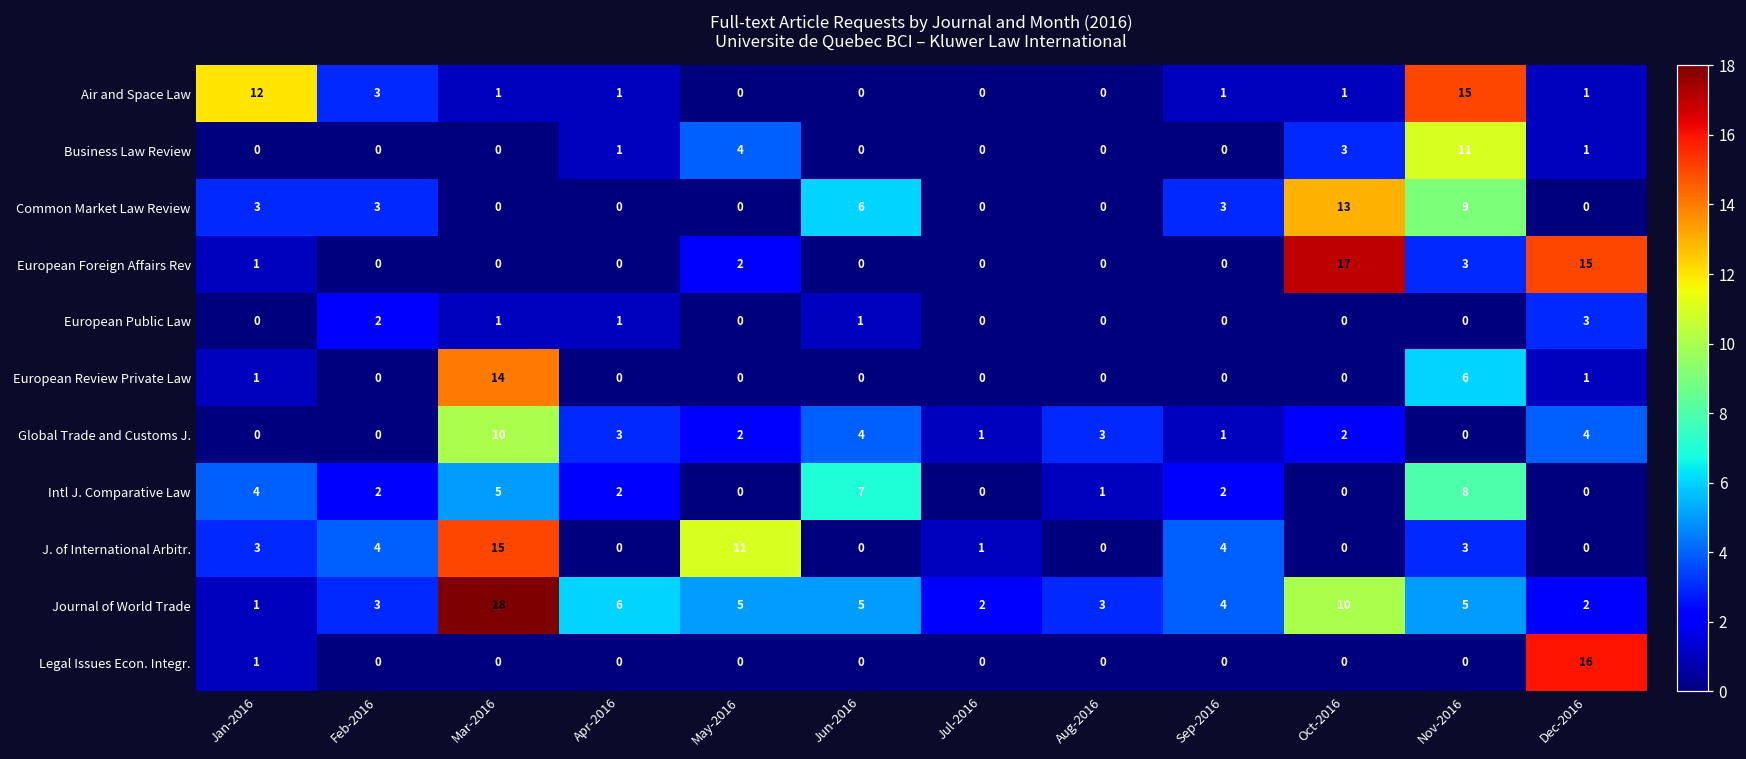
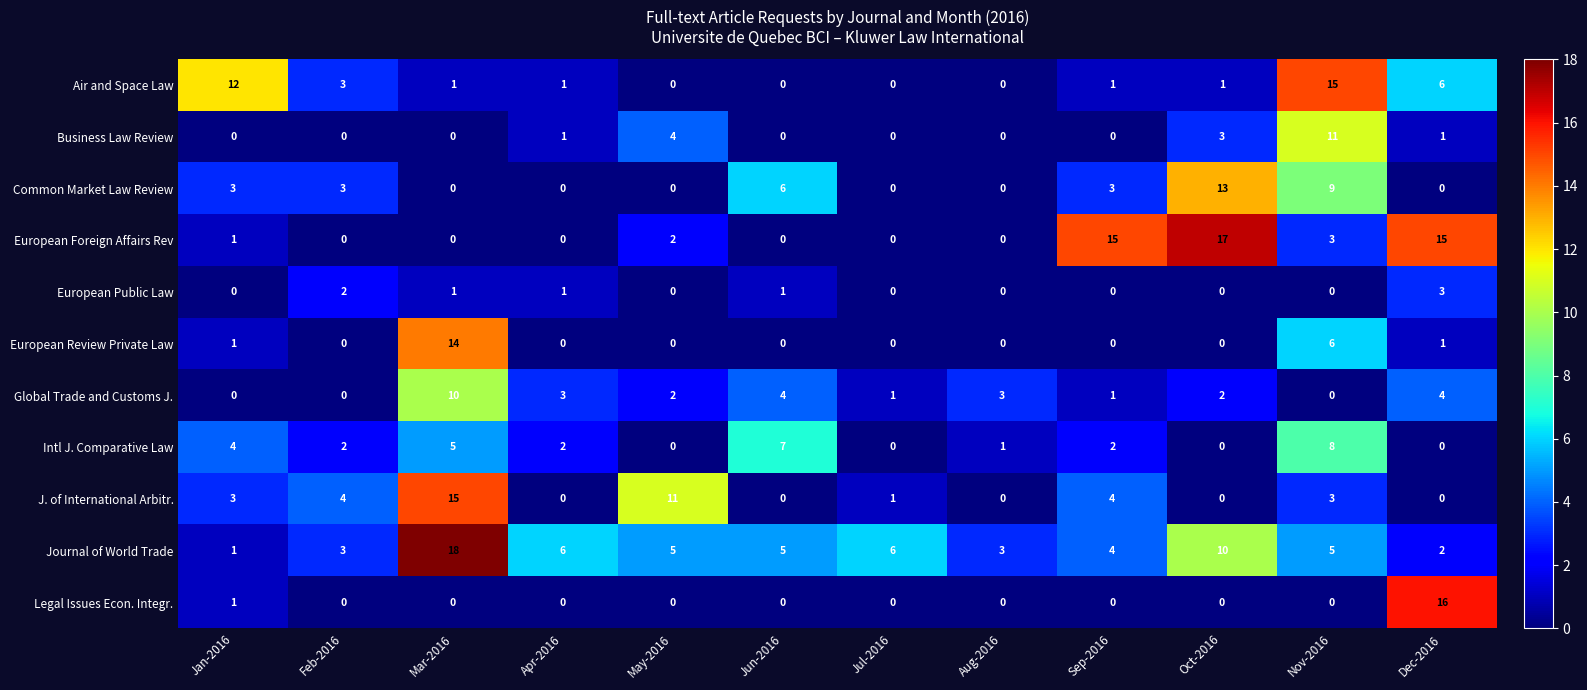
Air and Space Law, Dec-2016: 1 -> 6
European Foreign Affairs Rev, Sep-2016: 0 -> 15
Journal of World Trade, Jul-2016: 2 -> 6
